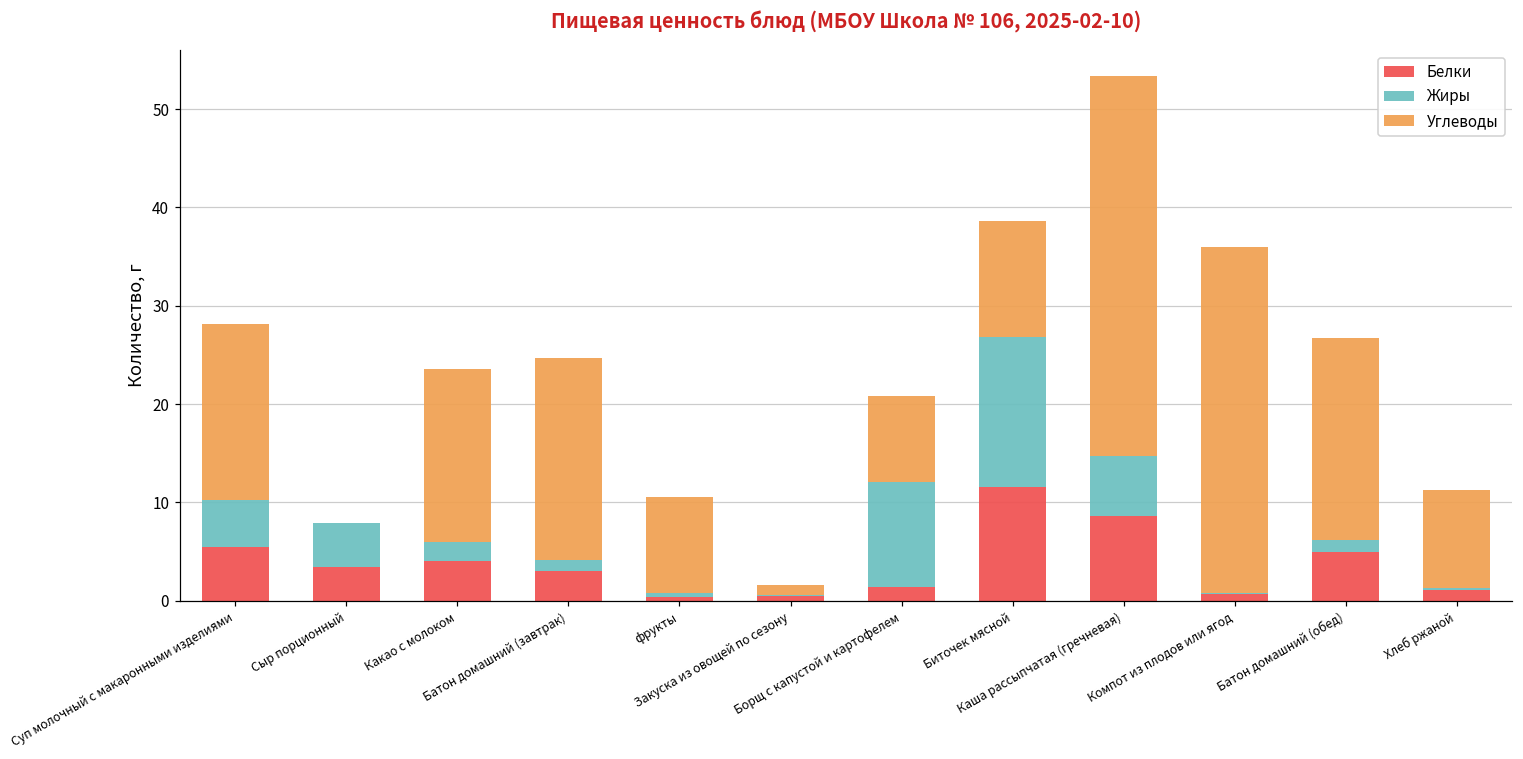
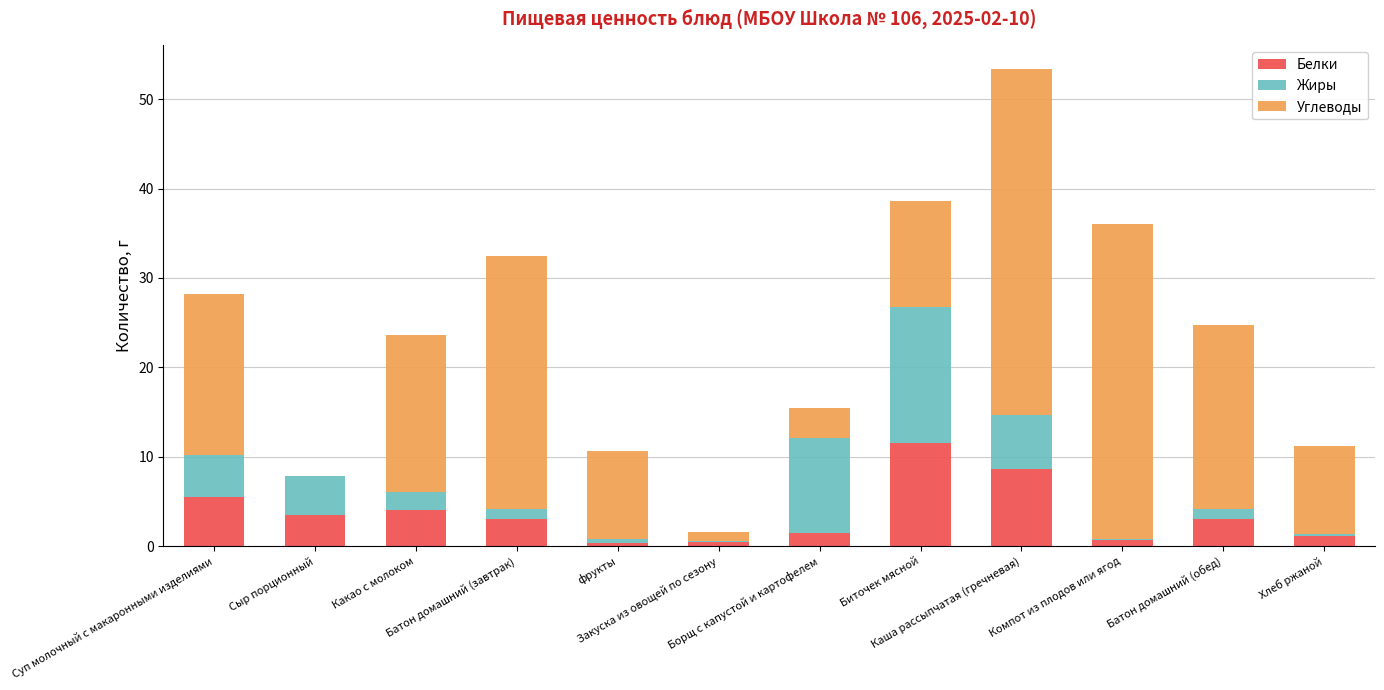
Углеводы, Батон домашний (завтрак): 21 -> 28
Углеводы, Борщ с капустой и картофелем: 9 -> 3
Белки, Батон домашний (обед): 5 -> 3
